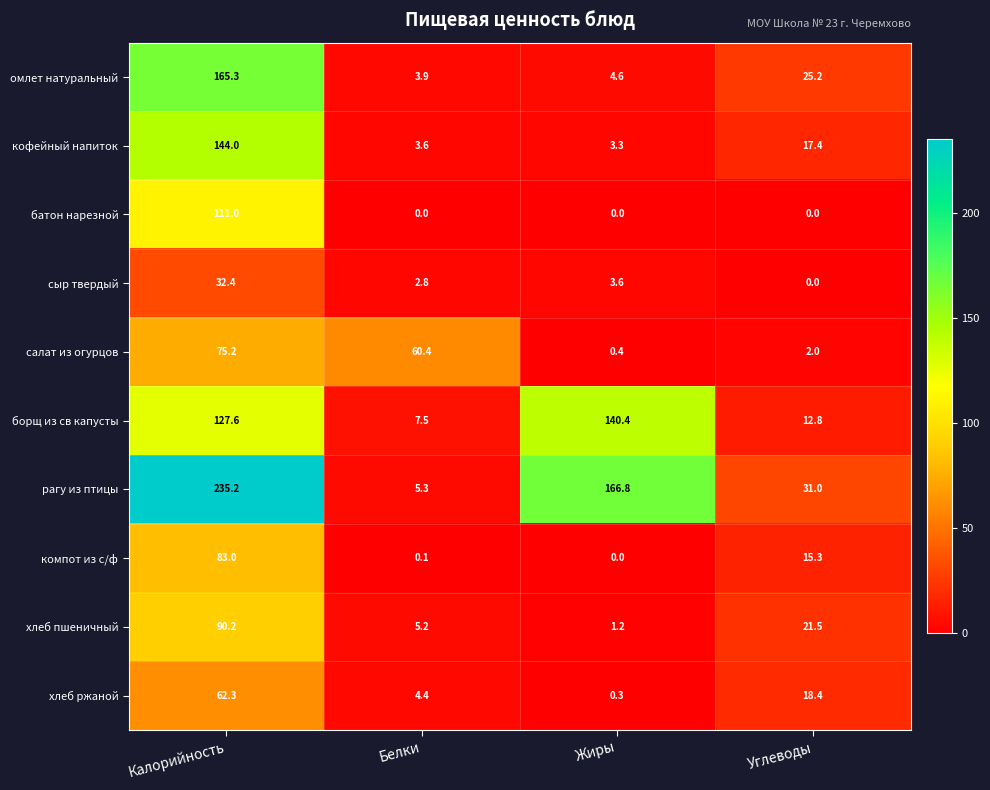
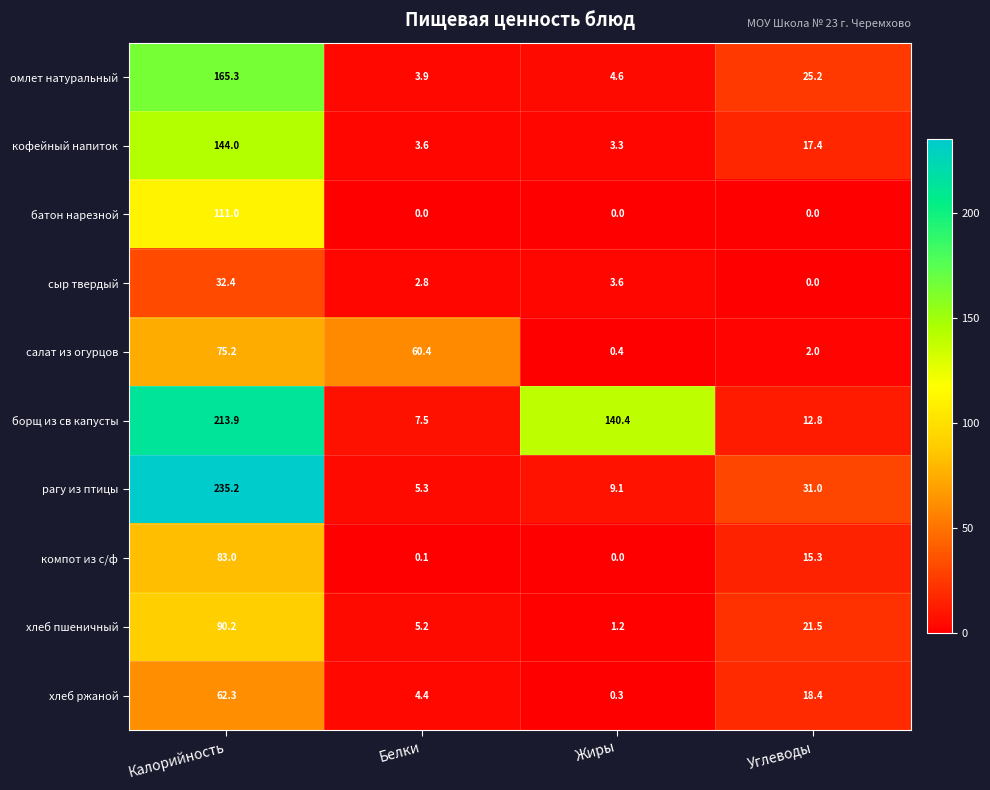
борщ из св капусты, Калорийность: 127.6 -> 213.9
рагу из птицы, Жиры: 166.8 -> 9.1
